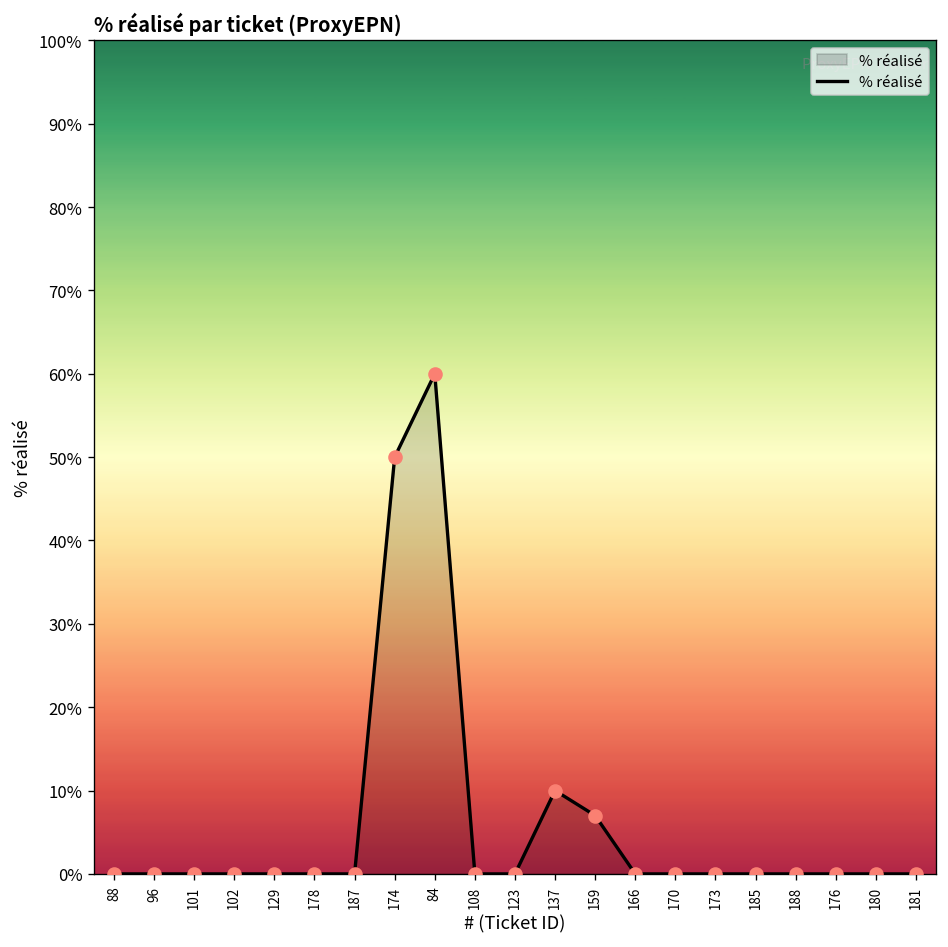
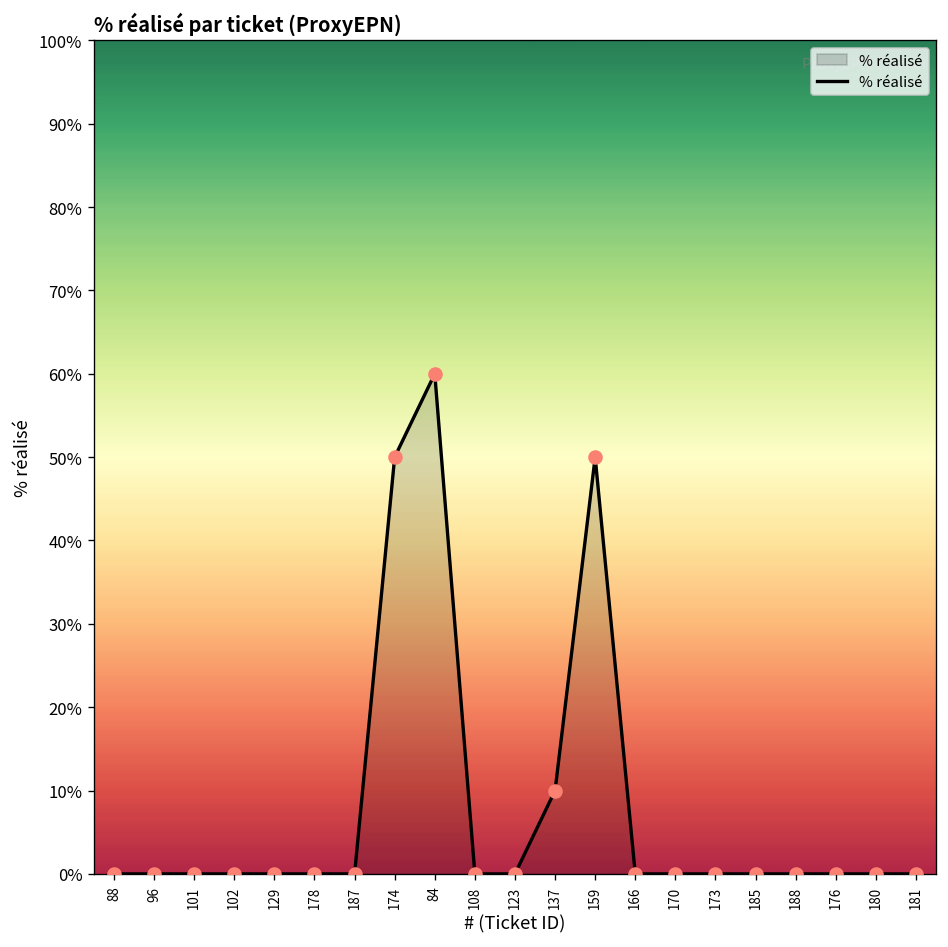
159: 7% -> 50%
